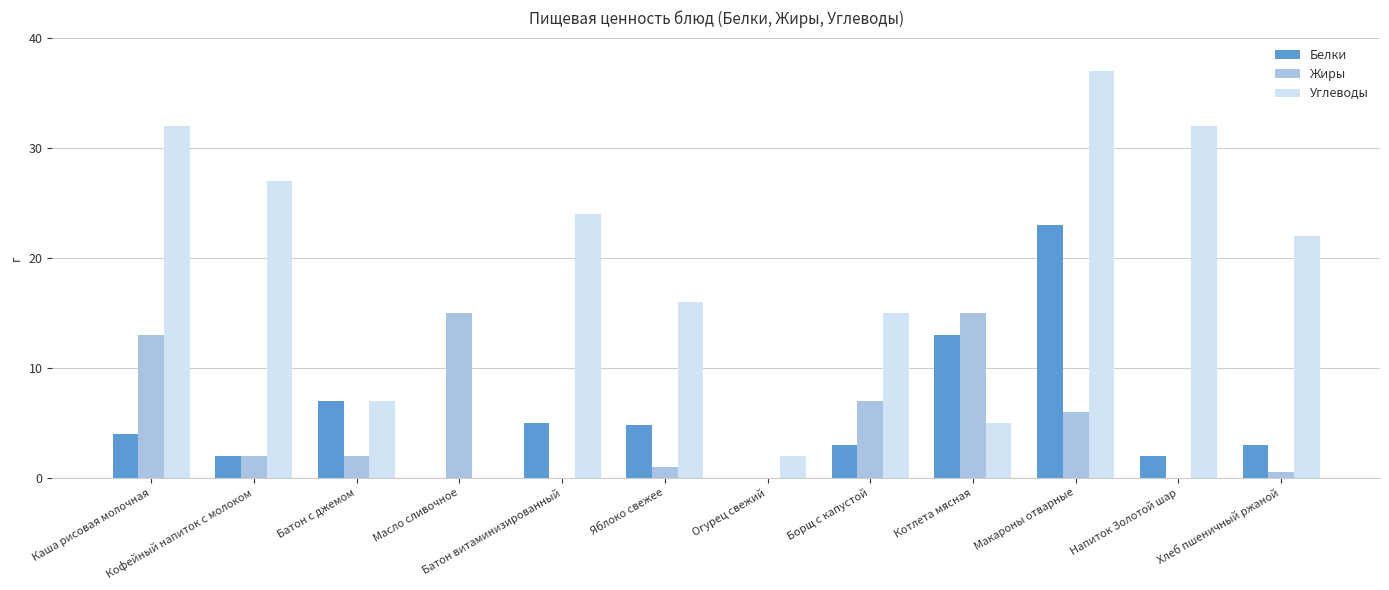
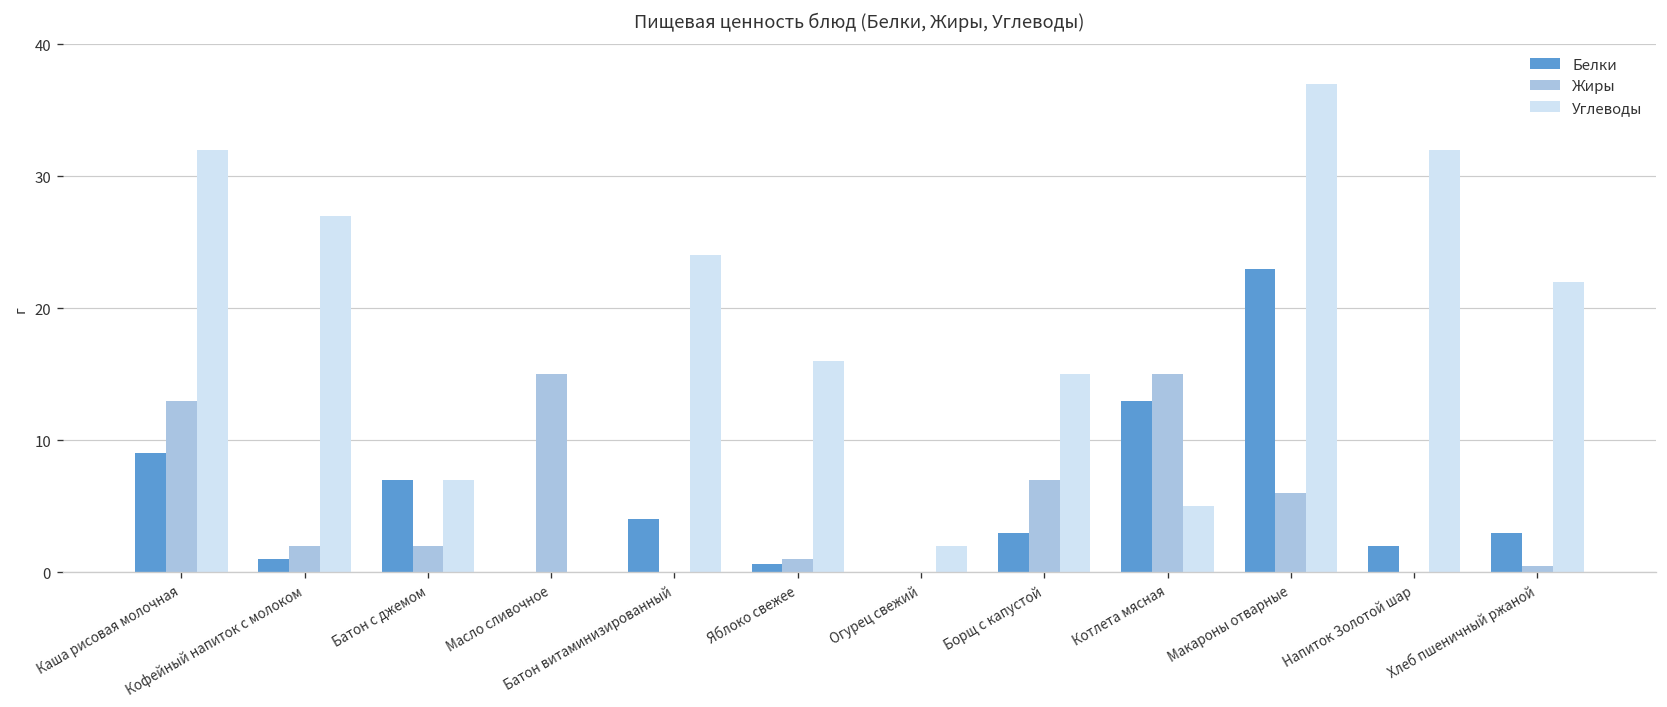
Белки, Каша рисовая молочная: 4 -> 9
Белки, Кофейный напиток с молоком: 2 -> 1
Белки, Батон витаминизированный: 5 -> 4
Белки, Яблоко свежее: 4.8 -> 0.6
